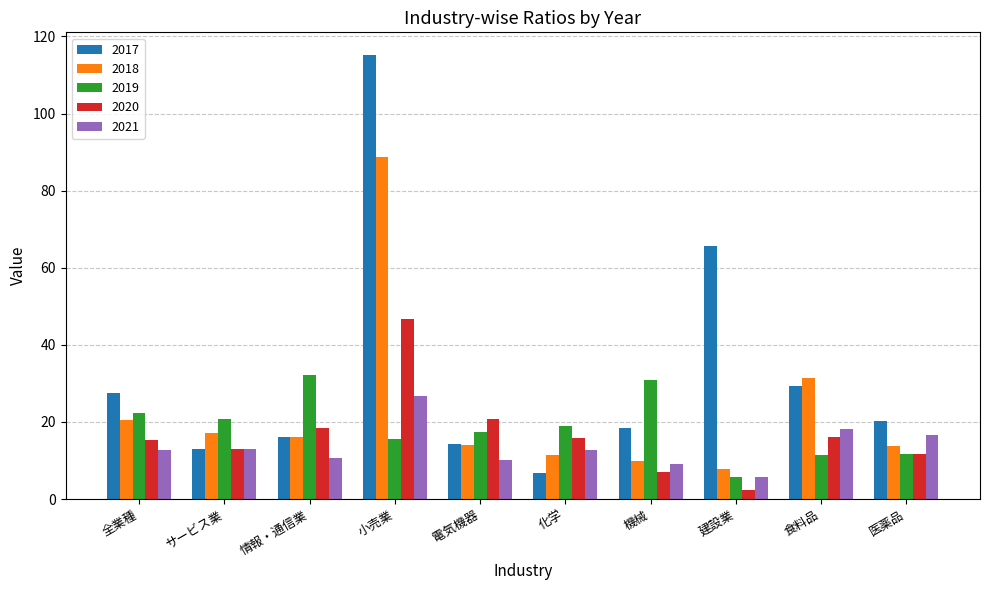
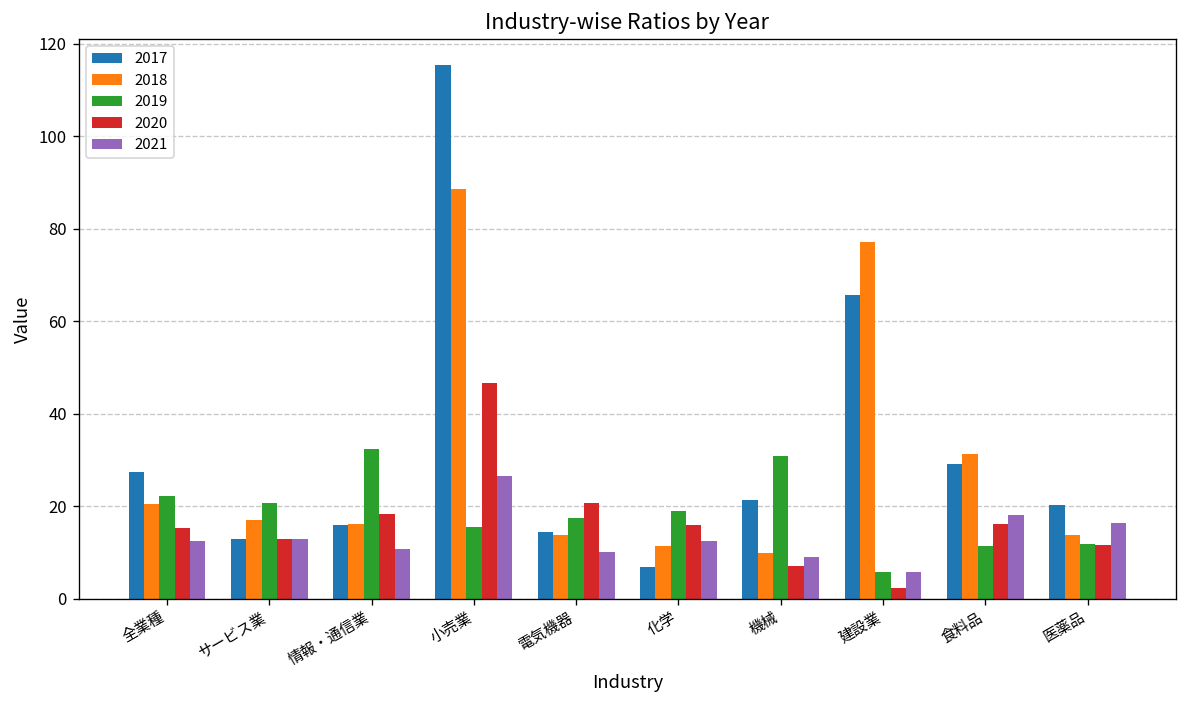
2017, 機械: 18 -> 21
2018, 建設業: 8 -> 77
